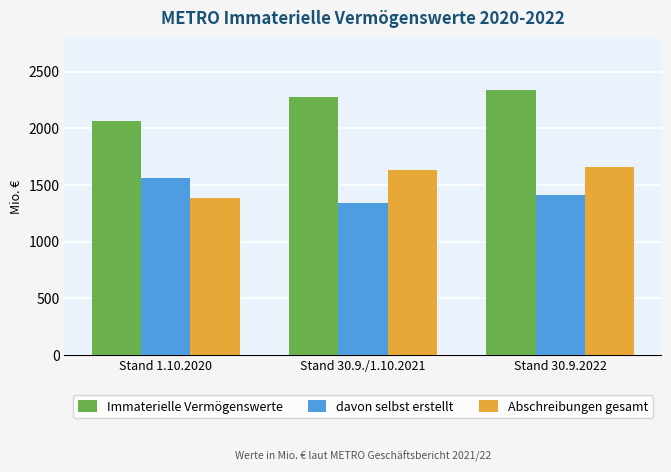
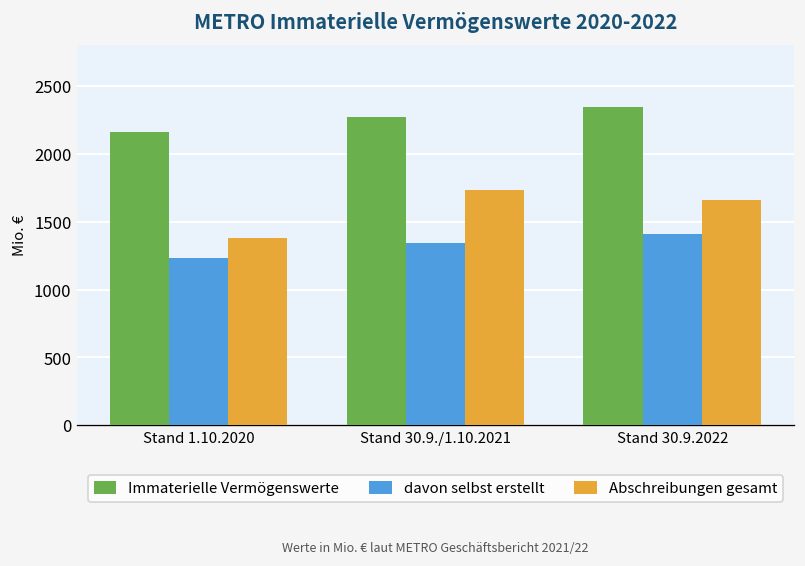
Immaterielle Vermögenswerte, Stand 1.10.2020: 2070 -> 2160
davon selbst erstellt, Stand 1.10.2020: 1560 -> 1230
Abschreibungen gesamt, Stand 30.9./1.10.2021: 1630 -> 1730
